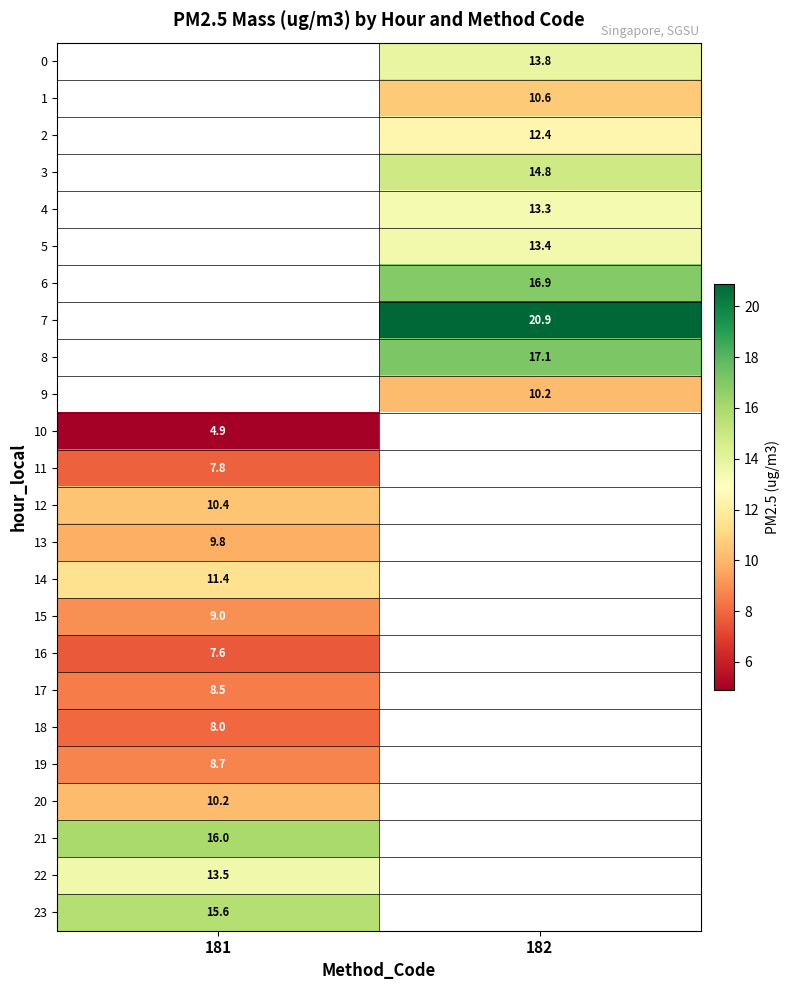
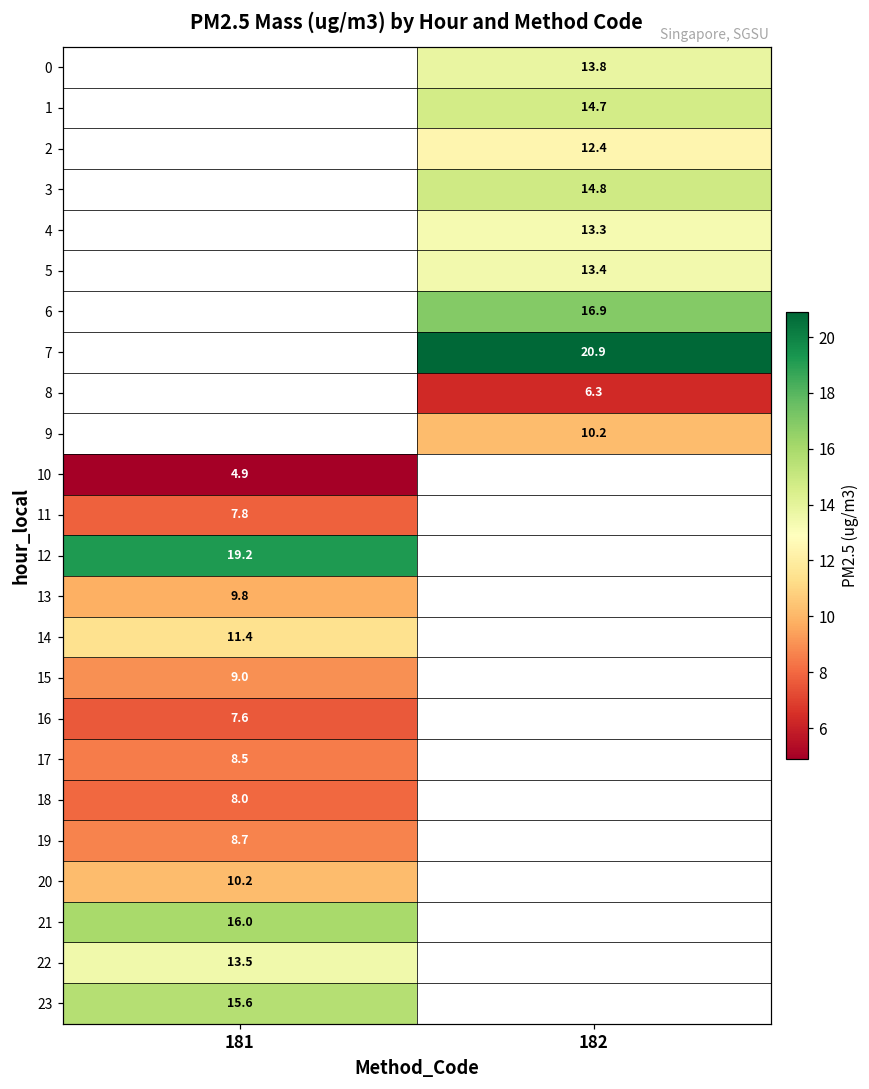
1, 182: 10.6 -> 14.7
8, 182: 17.1 -> 6.3
12, 181: 10.4 -> 19.2
